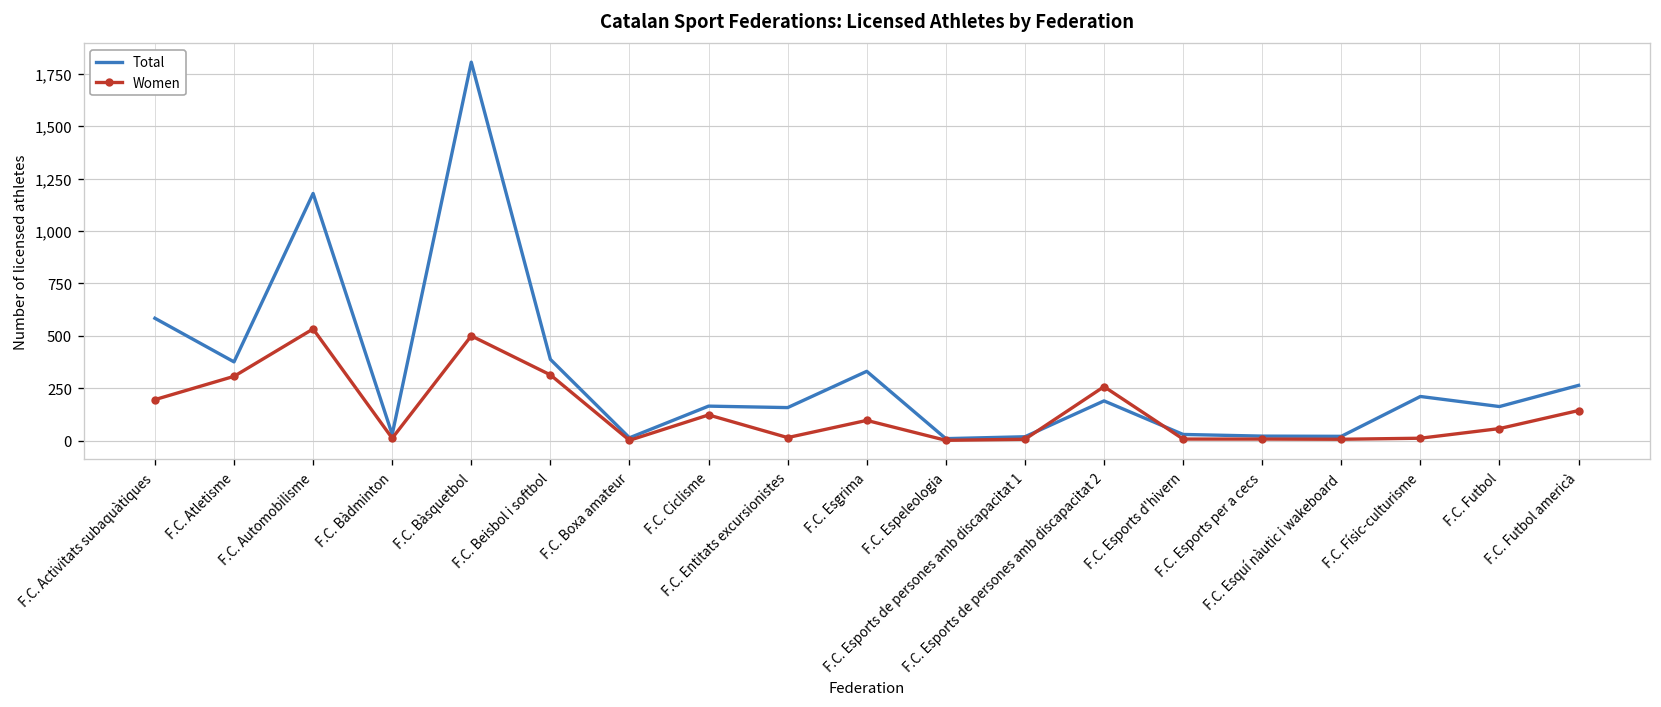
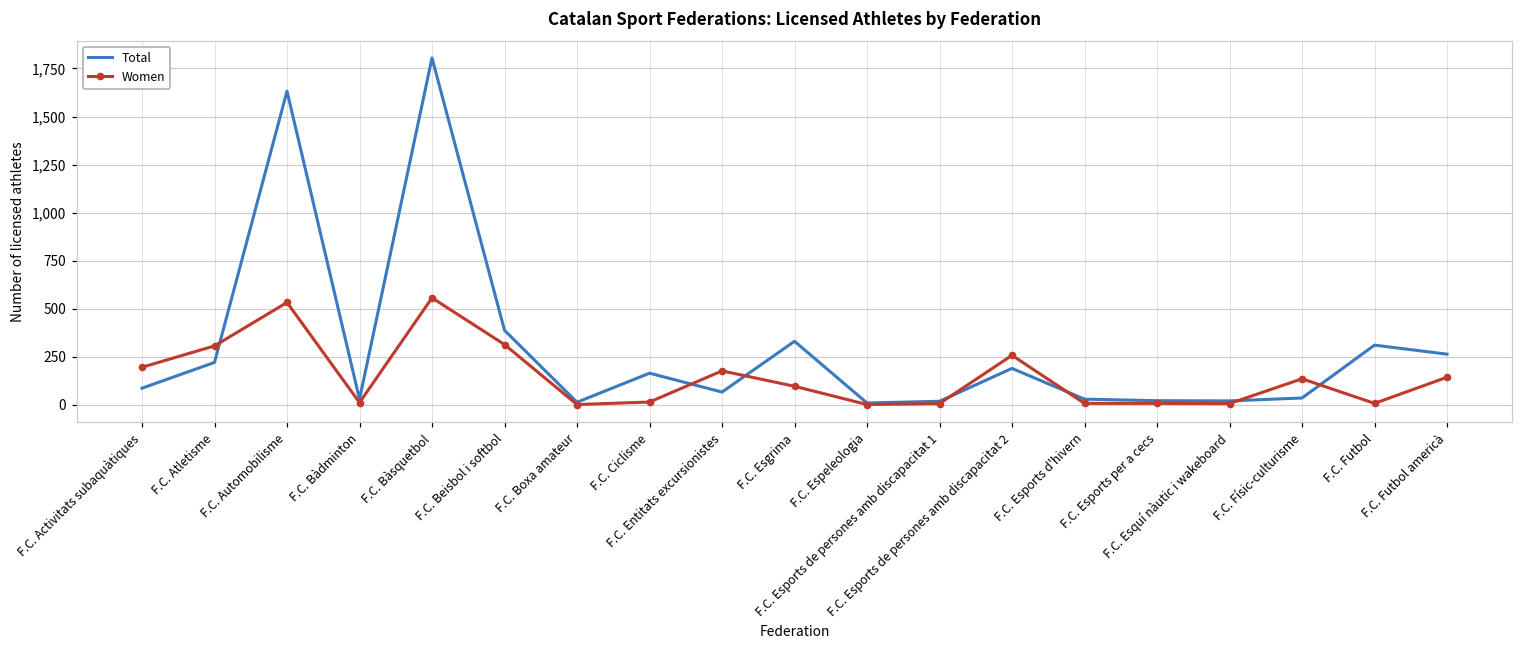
Total, F.C. Activitats subaquàtiques: 580 -> 90
Total, F.C. Atletisme: 380 -> 220
Total, F.C. Automobilisme: 1,180 -> 1,630
Women, F.C. Bàsquetbol: 500 -> 560
Women, F.C. Ciclisme: 120 -> 20
Total, F.C. Entitats excursionistes: 160 -> 70
Women, F.C. Entitats excursionistes: 20 -> 180
Total, F.C. Físic-culturisme: 210 -> 40
Women, F.C. Físic-culturisme: 10 -> 140
Total, F.C. Futbol: 160 -> 310
Women, F.C. Futbol: 60 -> 10
